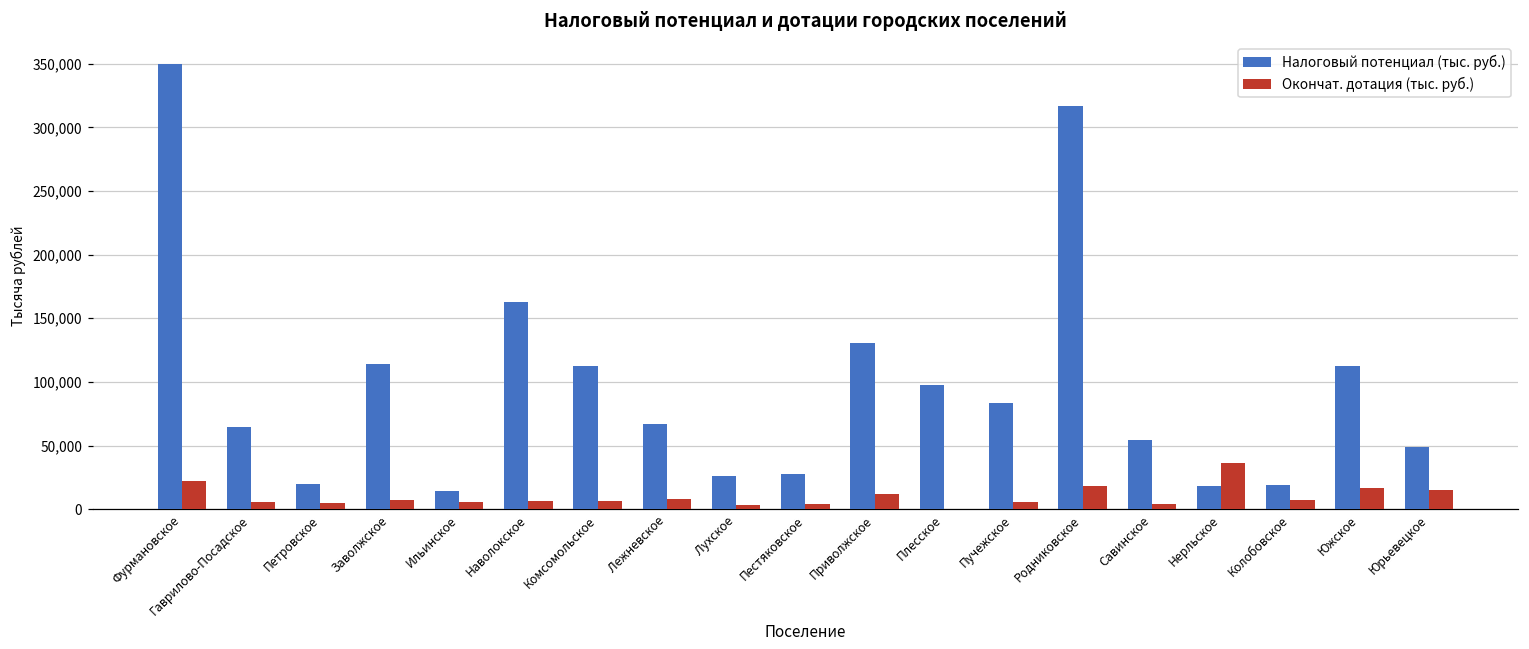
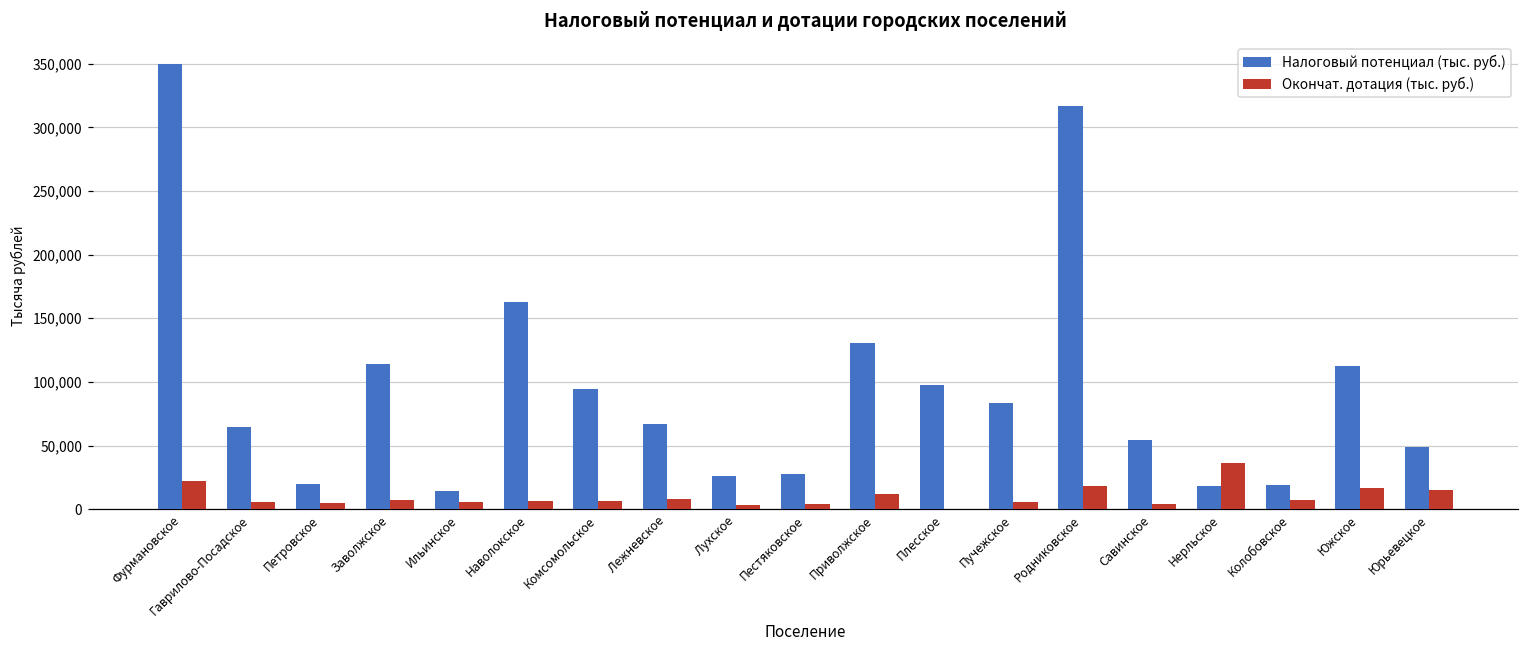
Налоговый потенциал (тыс. руб.), Комсомольское: 112,000 -> 94,000
